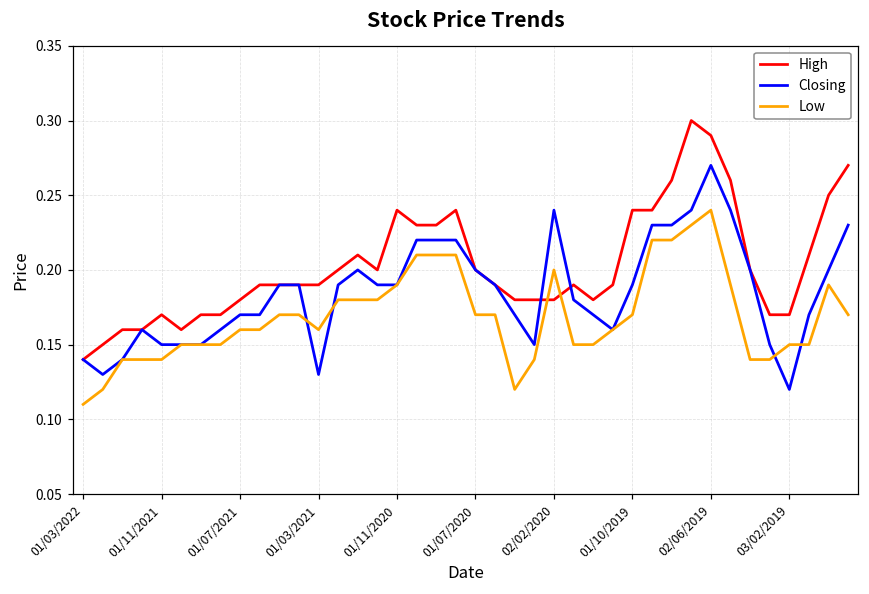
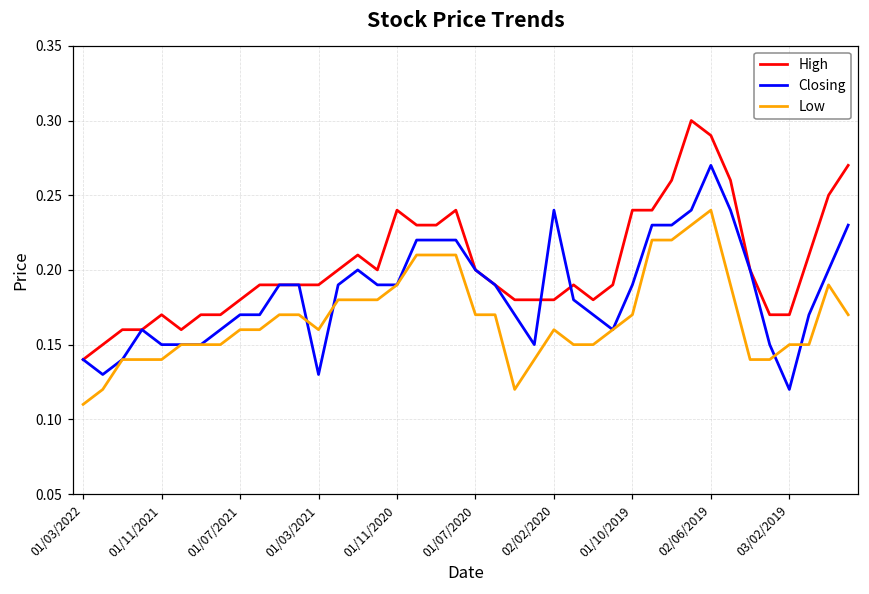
Low, 02/02/2020: 0.20 -> 0.16
